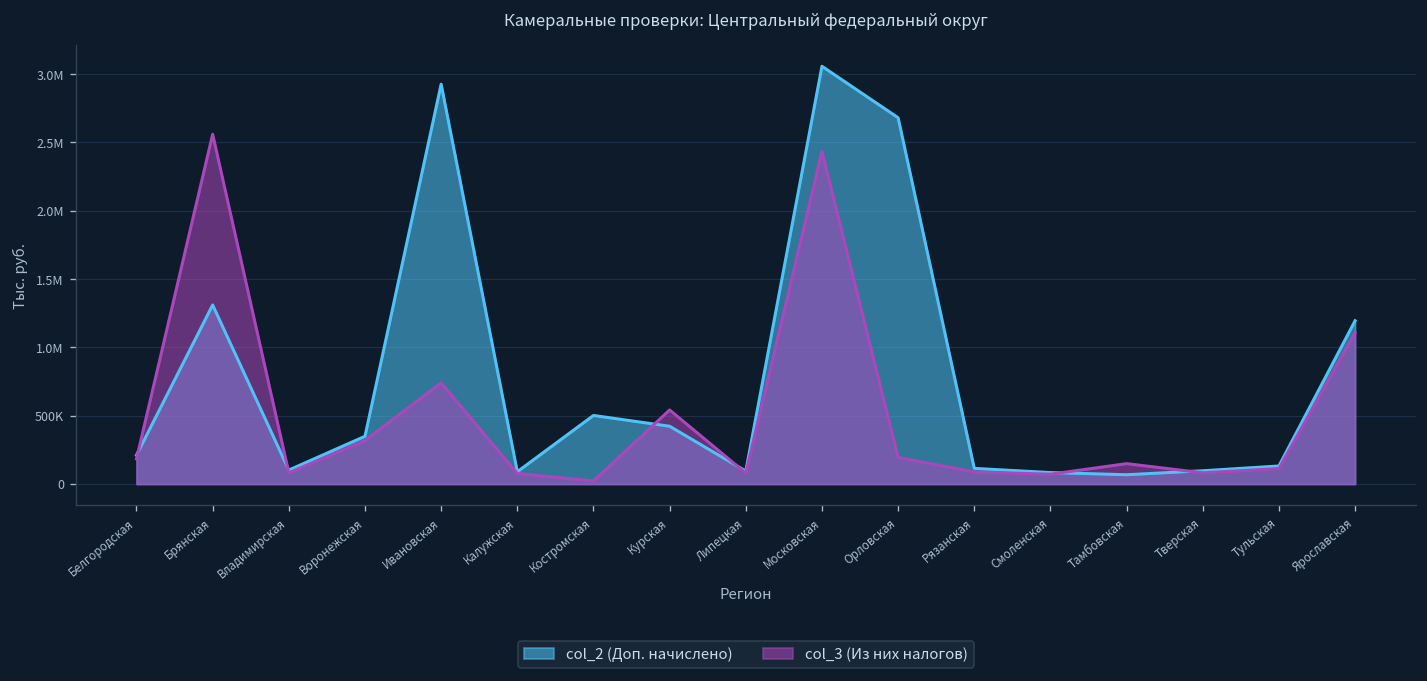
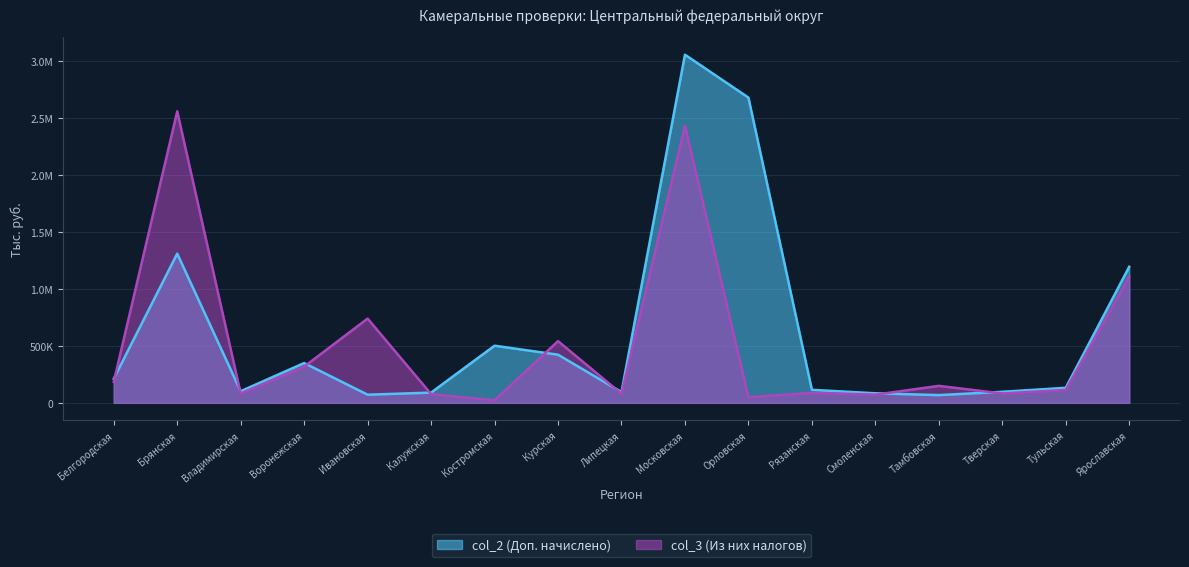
col_2 (Доп. начислено), Ивановская: 2930000 -> 70000
col_3 (Из них налогов), Орловская: 190000 -> 50000
